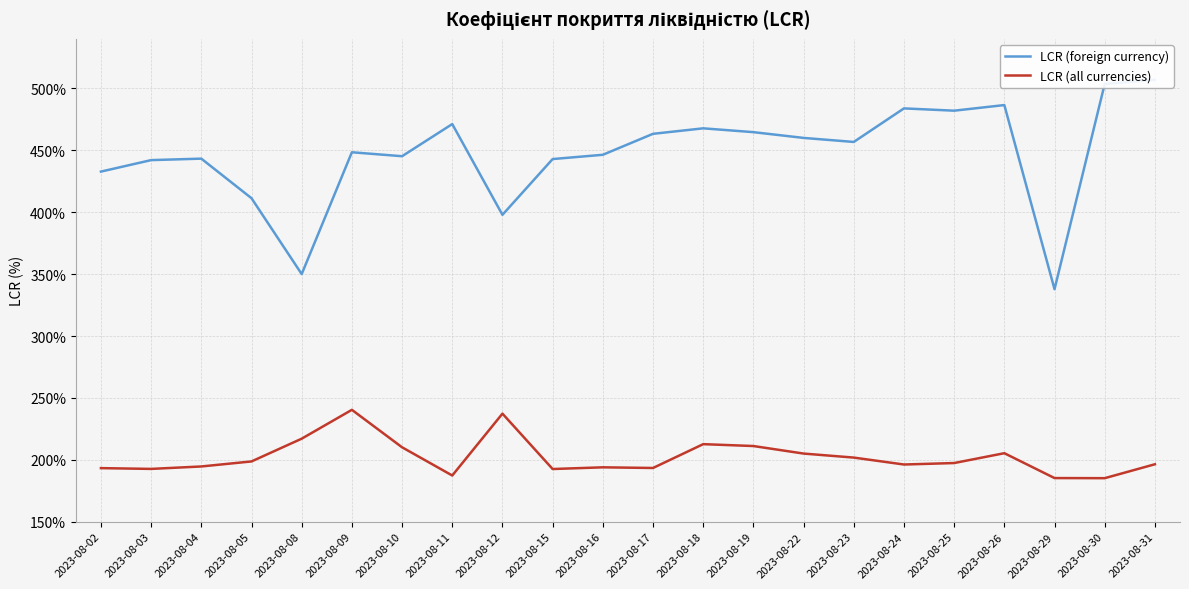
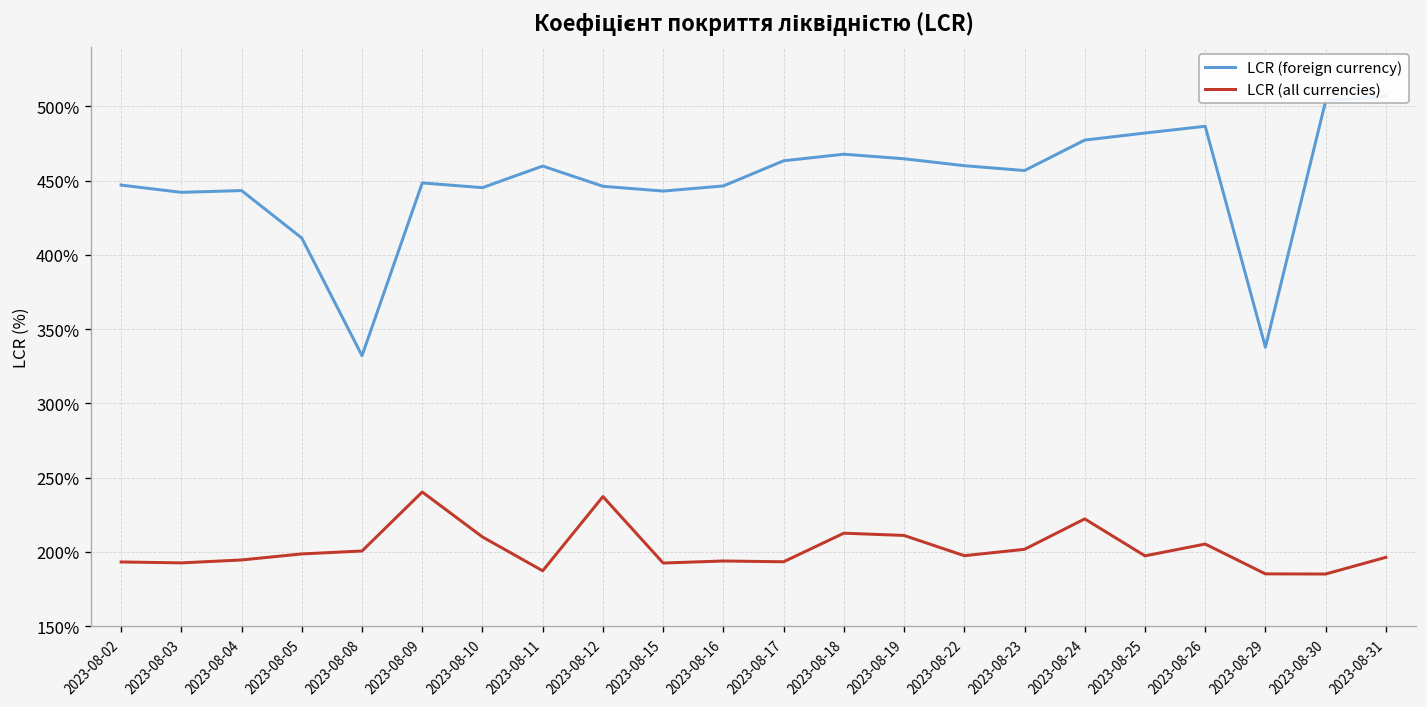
LCR (foreign currency), 2023-08-02: 433% -> 447%
LCR (foreign currency), 2023-08-08: 350% -> 332%
LCR (all currencies), 2023-08-08: 217% -> 201%
LCR (foreign currency), 2023-08-11: 471% -> 460%
LCR (foreign currency), 2023-08-12: 398% -> 446%
LCR (all currencies), 2023-08-22: 205% -> 197%
LCR (foreign currency), 2023-08-24: 484% -> 477%
LCR (all currencies), 2023-08-24: 196% -> 222%
